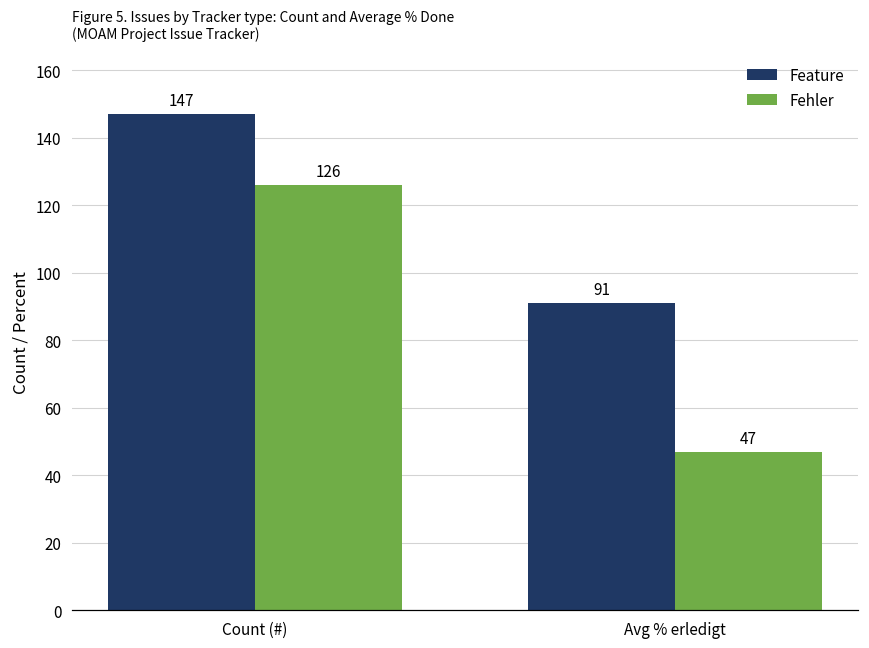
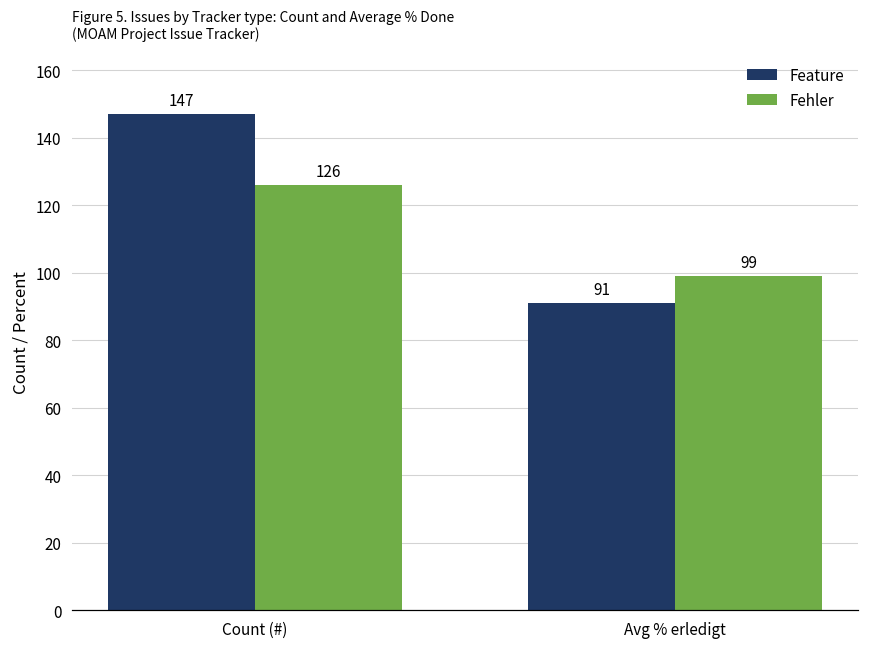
Fehler, Avg % erledigt: 47 -> 99
